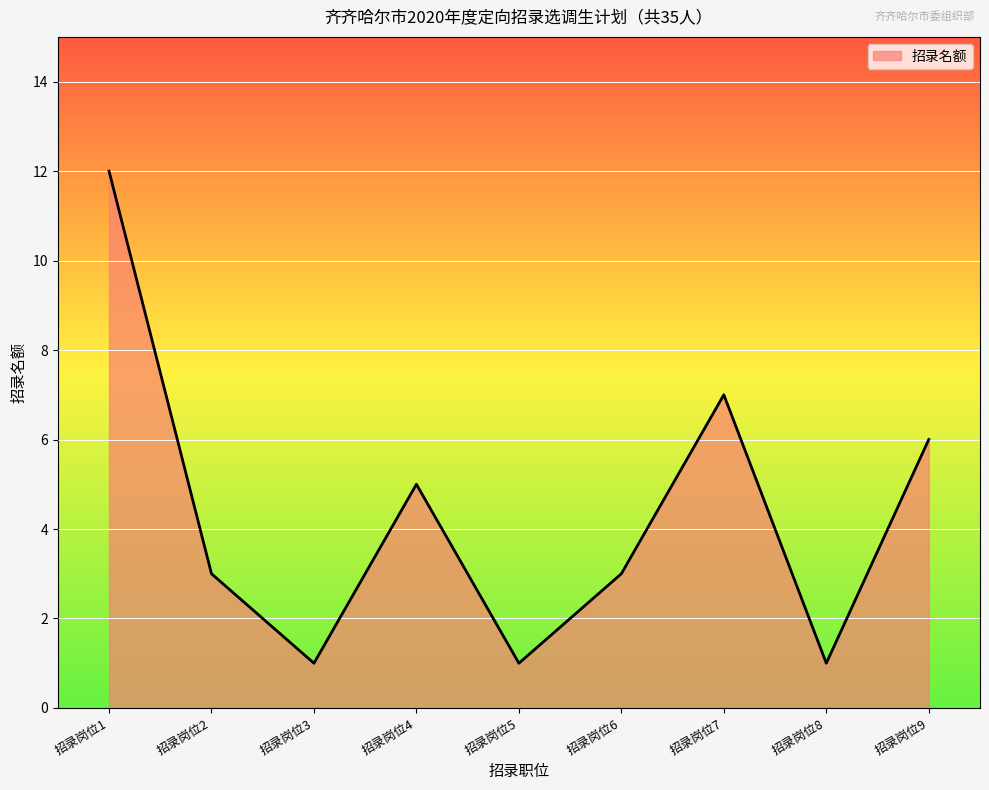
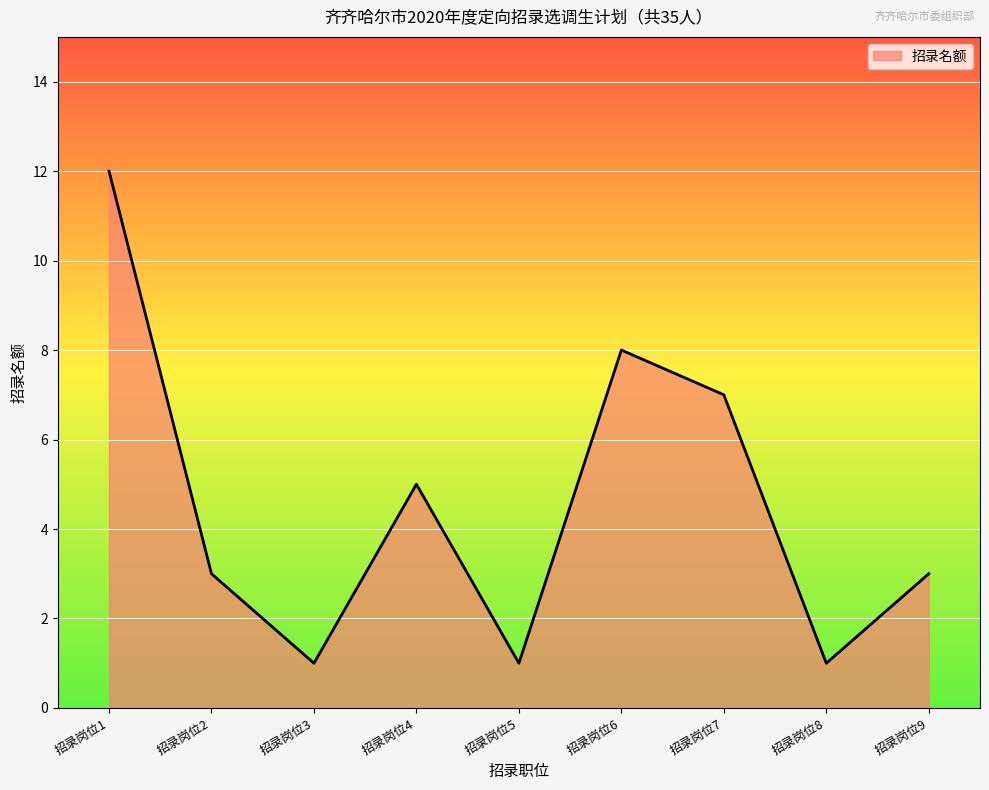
招录岗位6: 3 -> 8
招录岗位9: 6 -> 3
